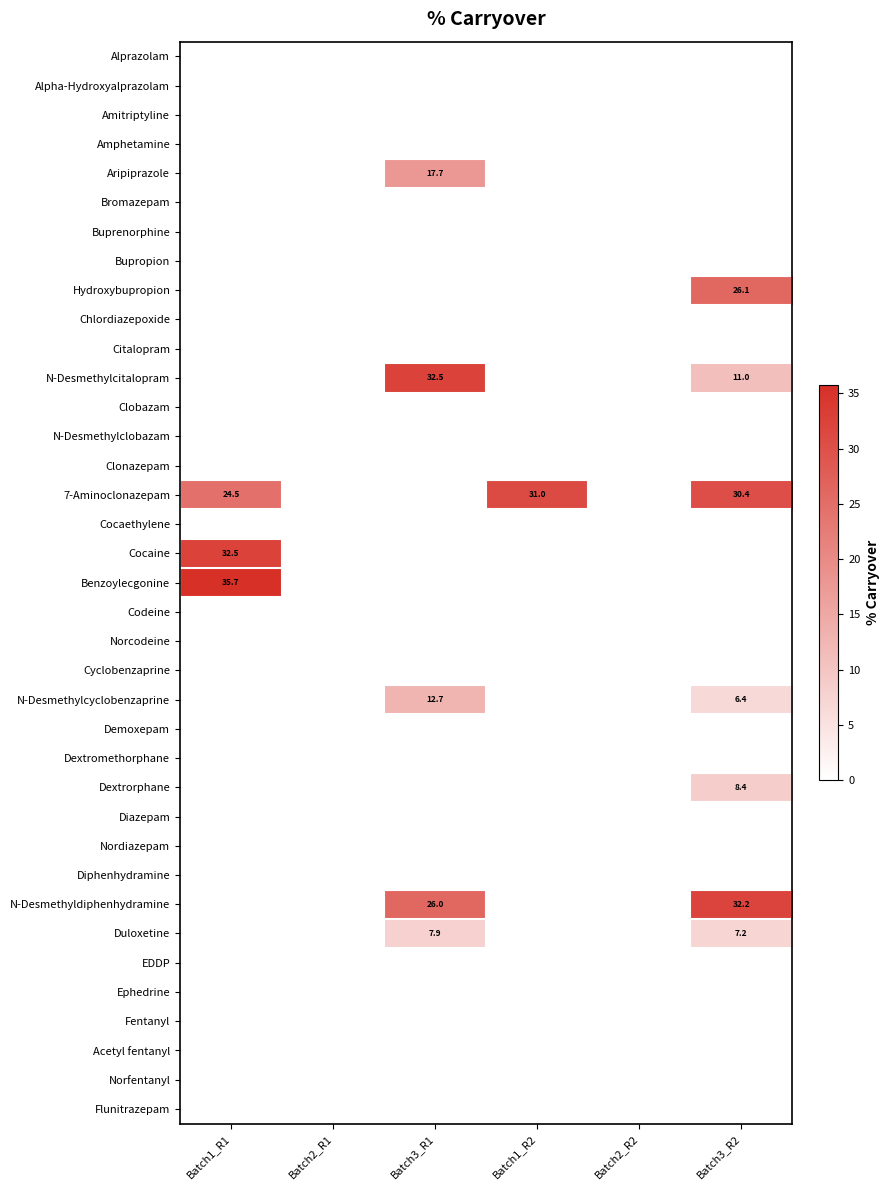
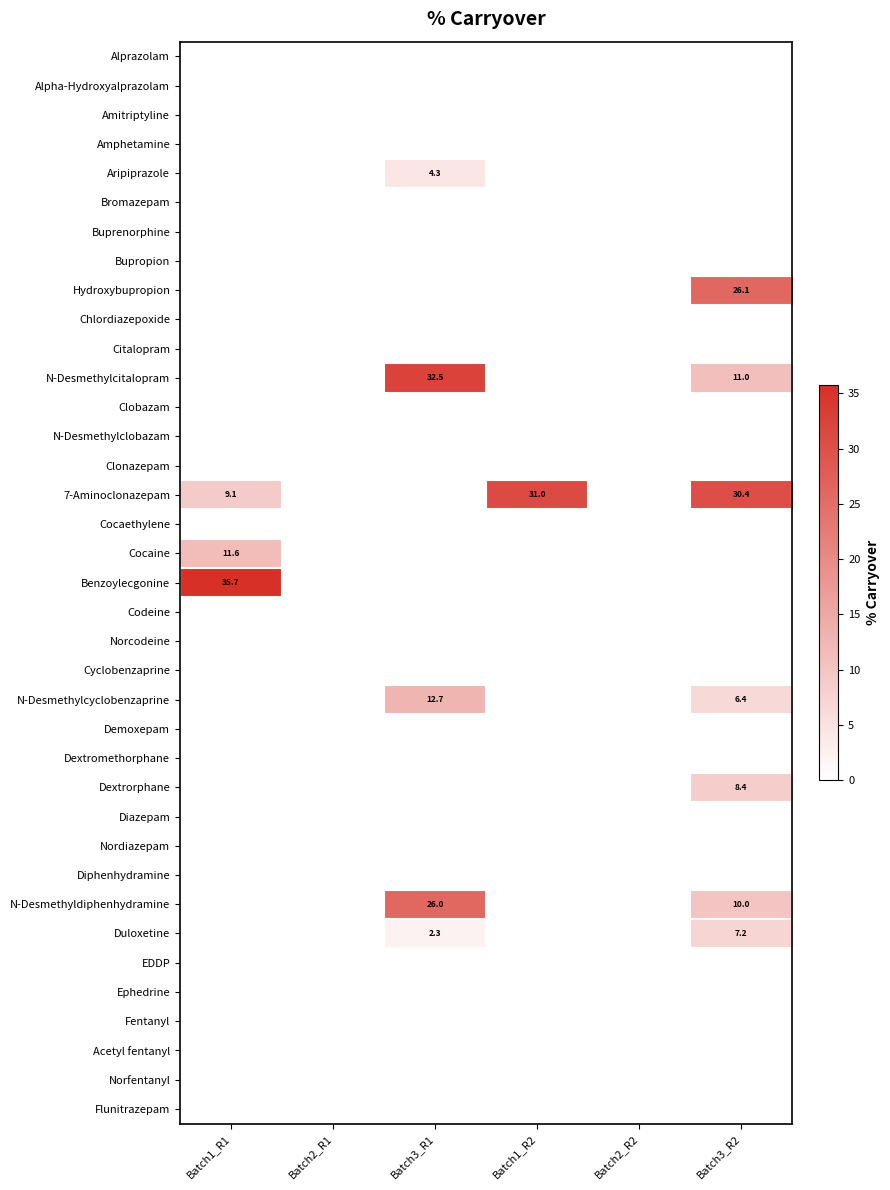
Aripiprazole, Batch3_R1: 17.7 -> 4.3
7-Aminoclonazepam, Batch1_R1: 24.5 -> 9.1
Cocaine, Batch1_R1: 32.5 -> 11.6
N-Desmethyldiphenhydramine, Batch3_R2: 32.2 -> 10.0
Duloxetine, Batch3_R1: 7.9 -> 2.3
